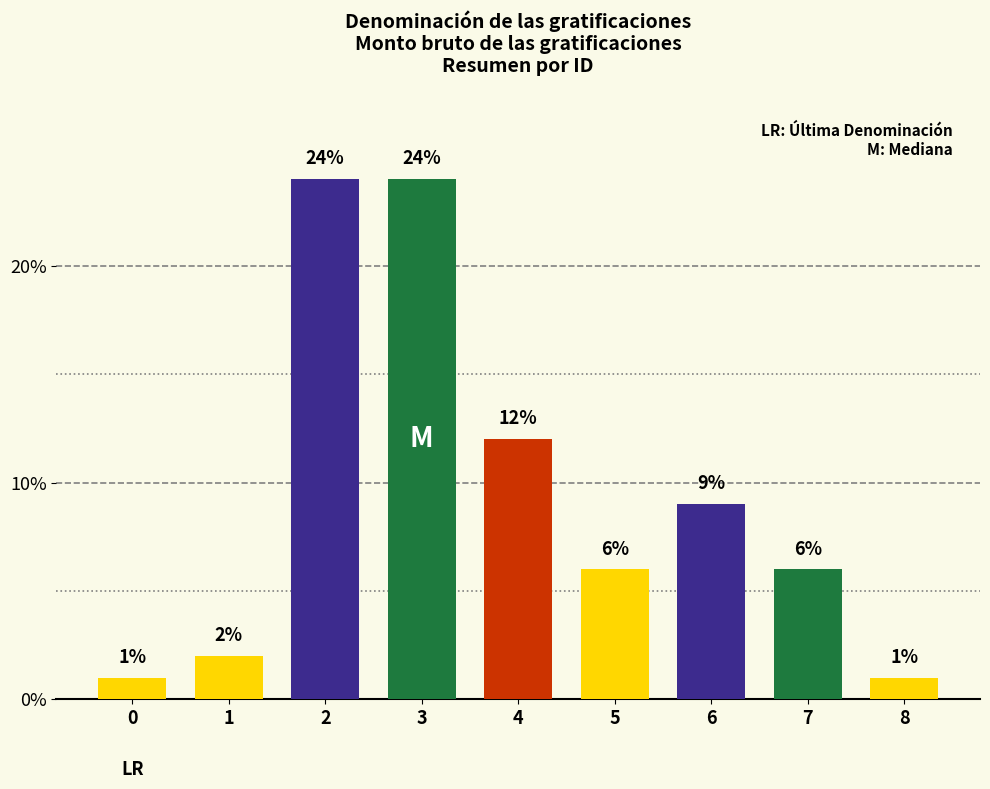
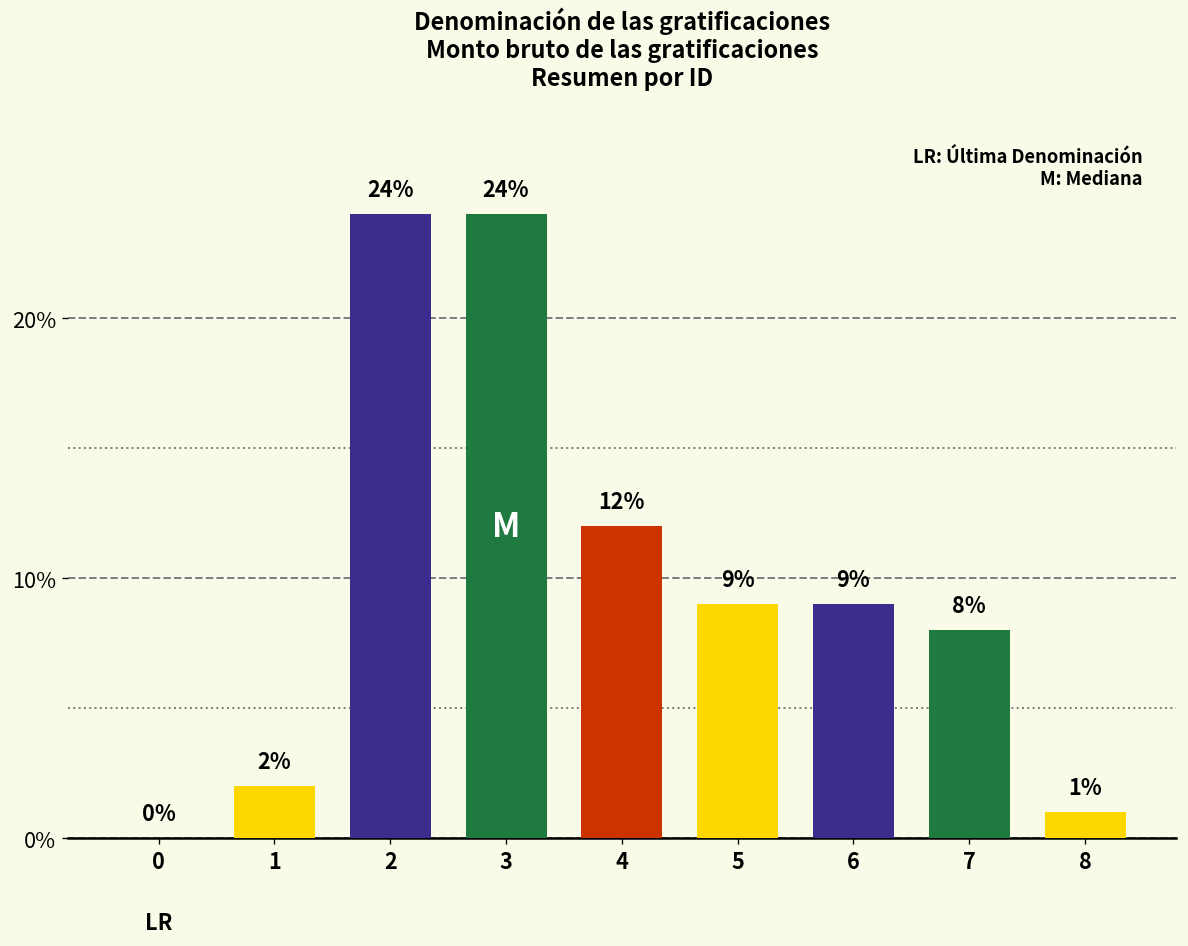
0: 1% -> 0%
5: 6% -> 9%
7: 6% -> 8%
